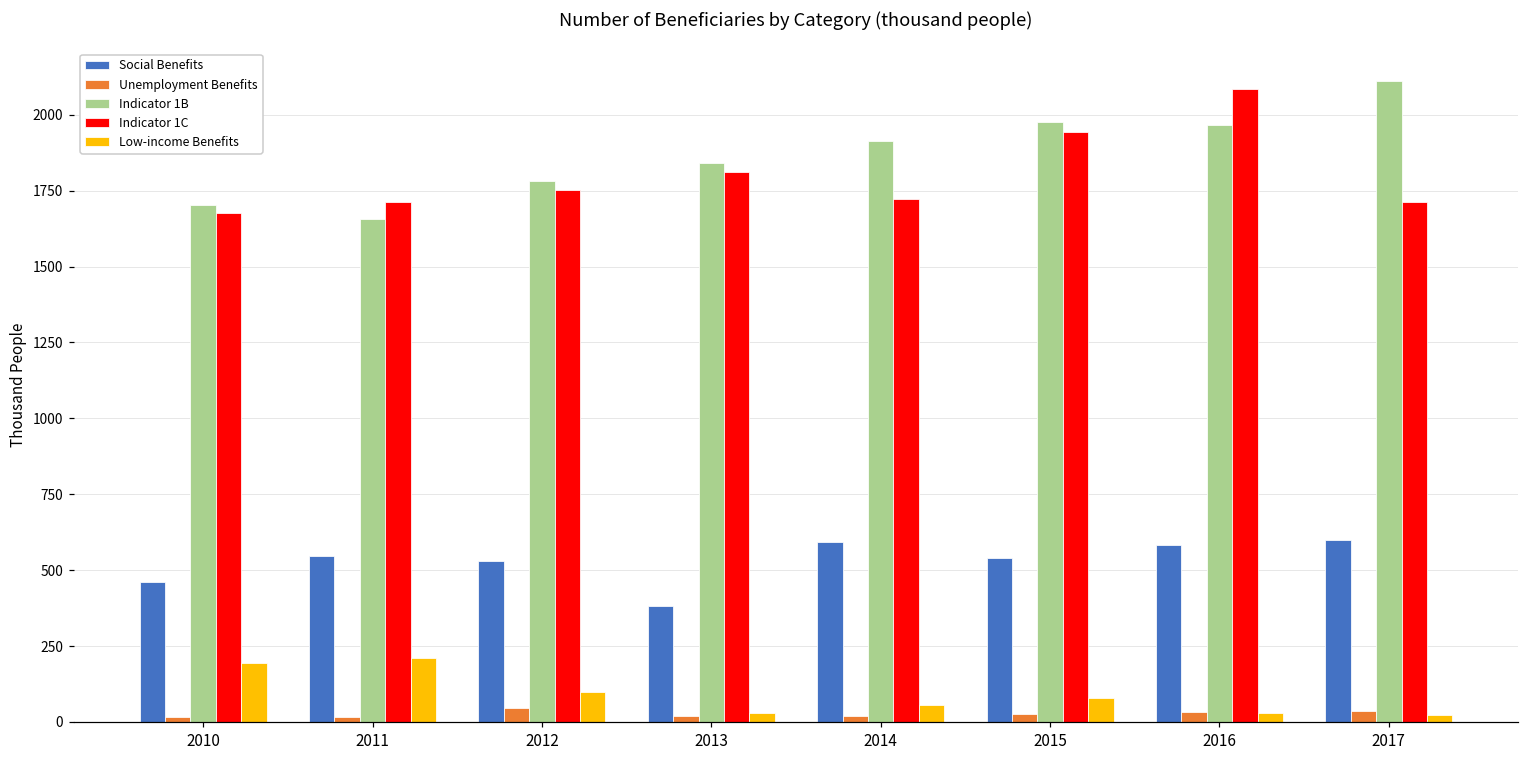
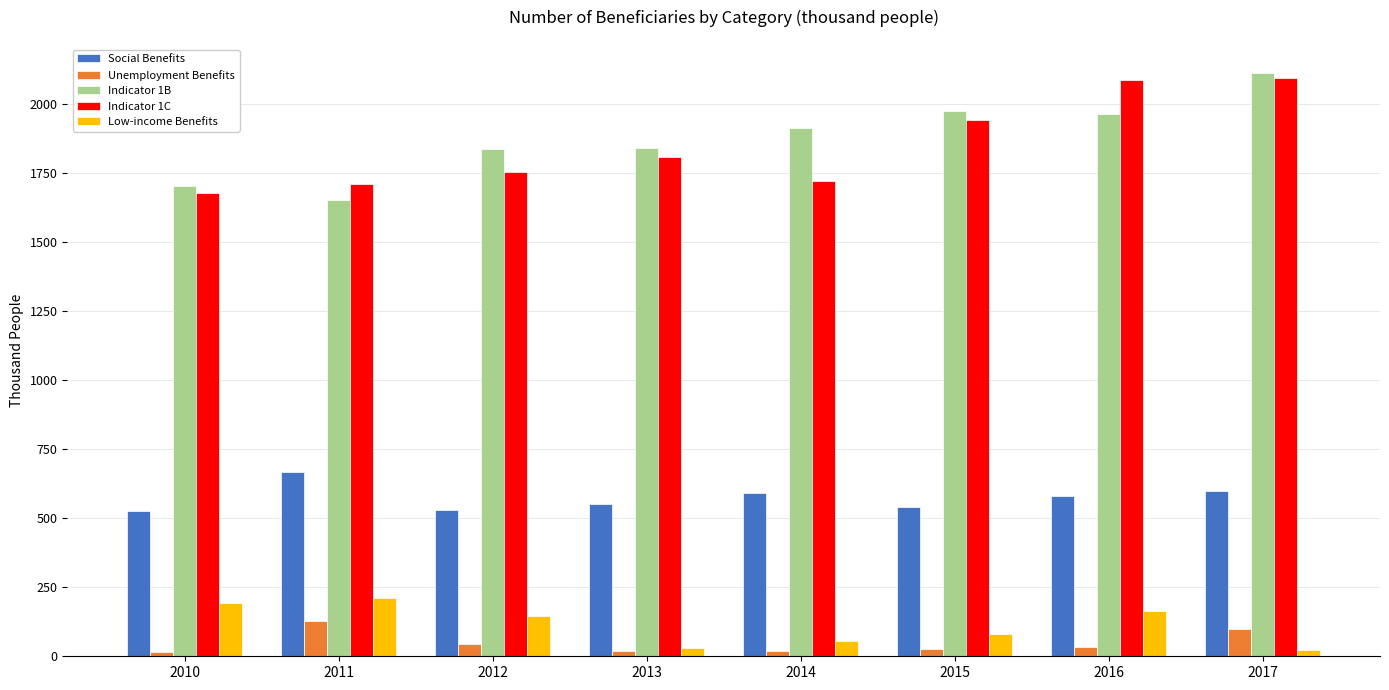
Social Benefits, 2010: 460 -> 530
Social Benefits, 2011: 550 -> 670
Unemployment Benefits, 2011: 20 -> 130
Indicator 1B, 2012: 1780 -> 1840
Low-income Benefits, 2012: 100 -> 150
Social Benefits, 2013: 380 -> 550
Low-income Benefits, 2016: 30 -> 160
Unemployment Benefits, 2017: 40 -> 100
Indicator 1C, 2017: 1710 -> 2100
